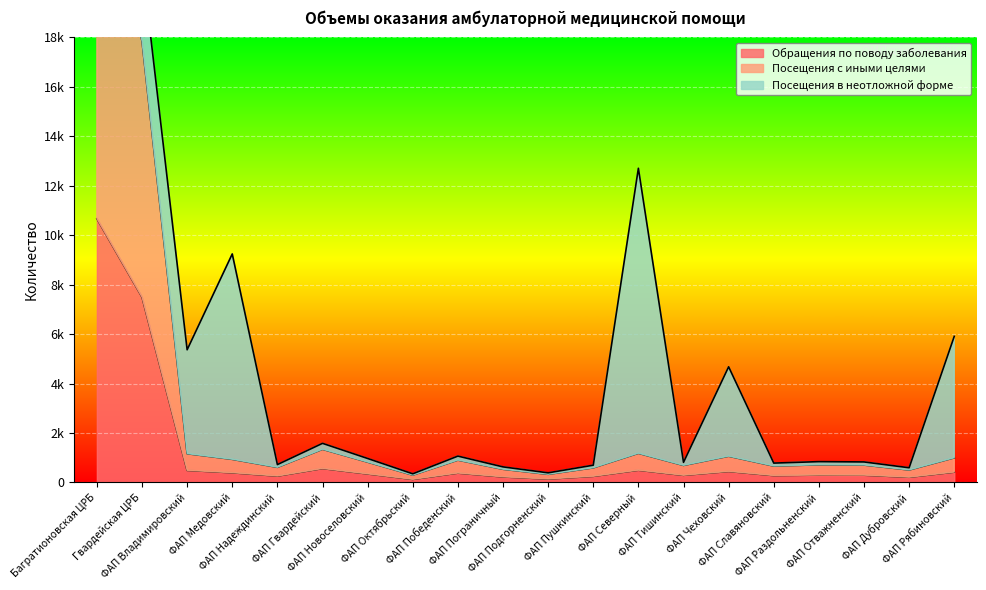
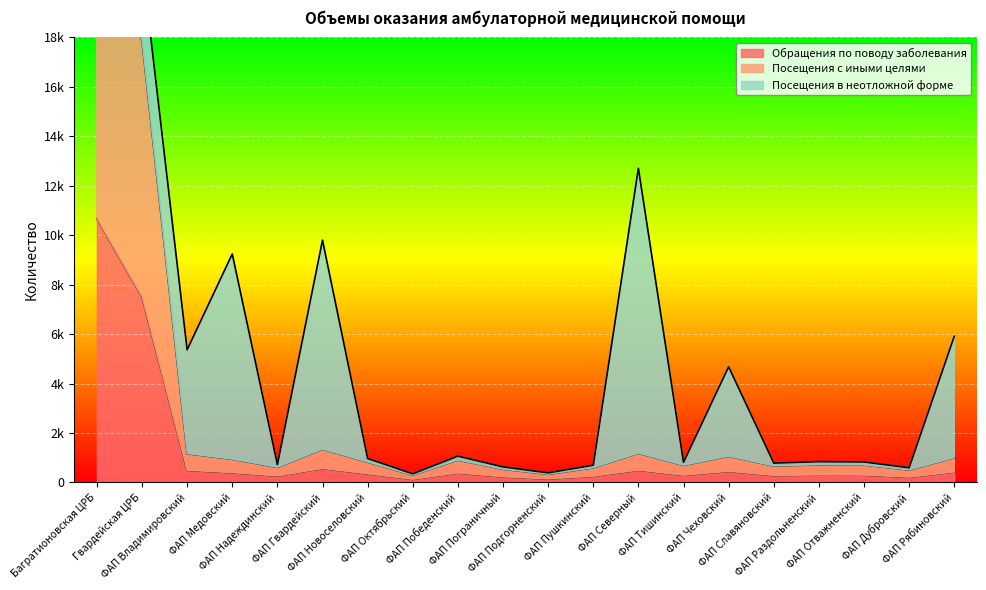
Посещения в неотложной форме, ФАП Гвардейский: 200 -> 8500
